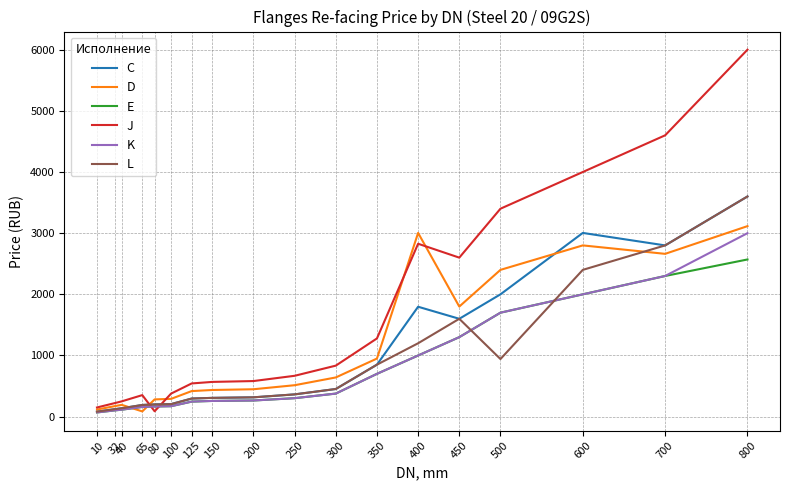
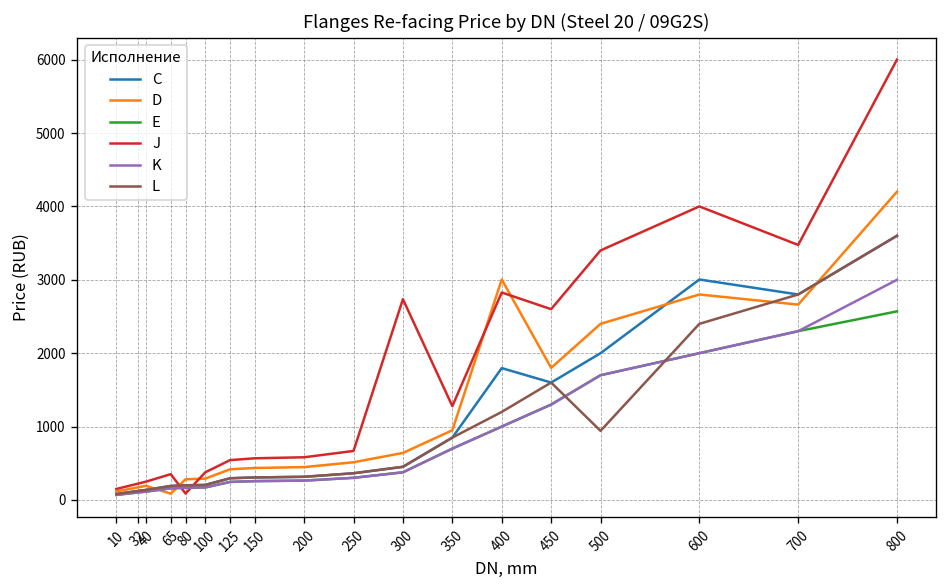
J, 300: 800 -> 2700
J, 700: 4600 -> 3500
D, 800: 3100 -> 4200
